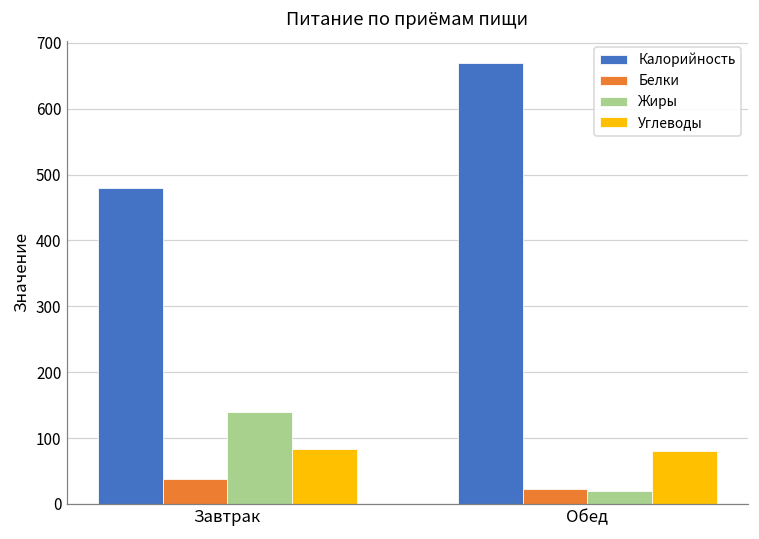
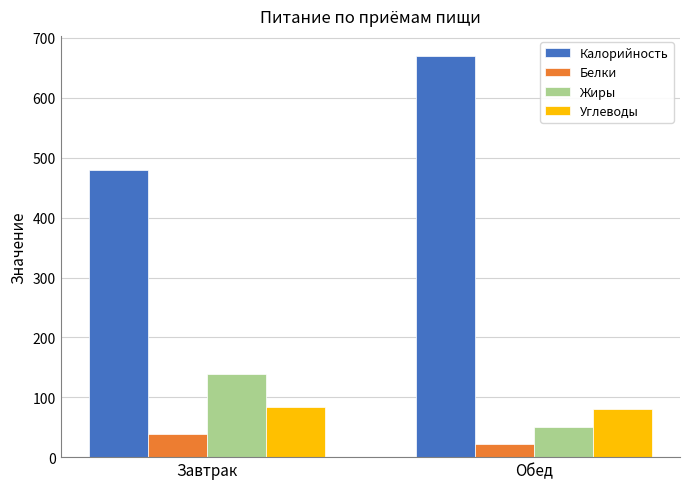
Жиры, Обед: 20 -> 50
